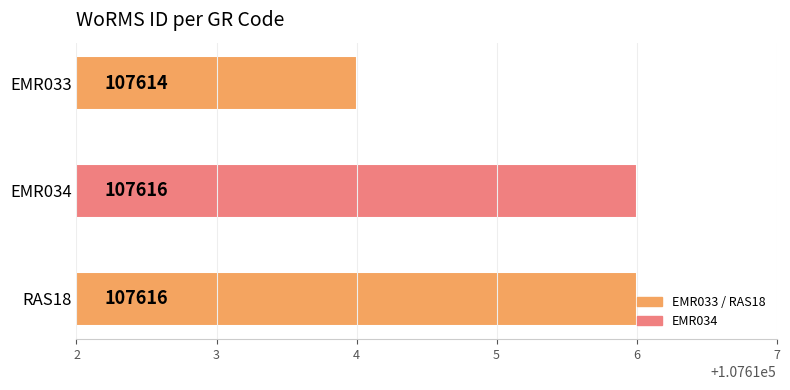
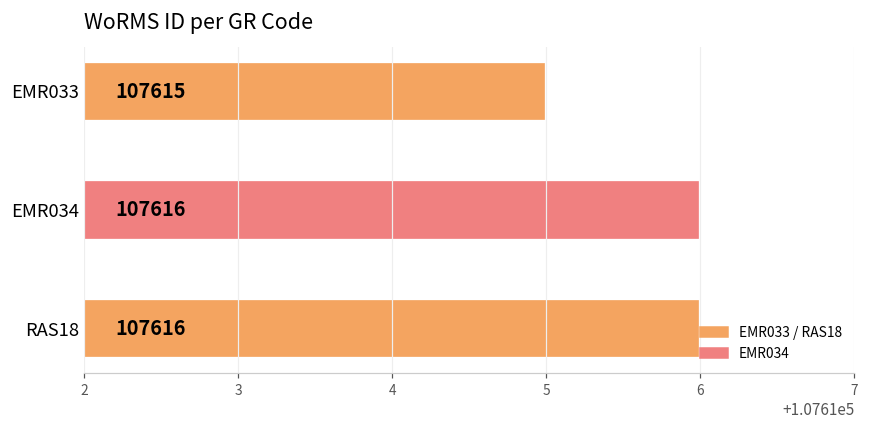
EMR033: 107614 -> 107615
